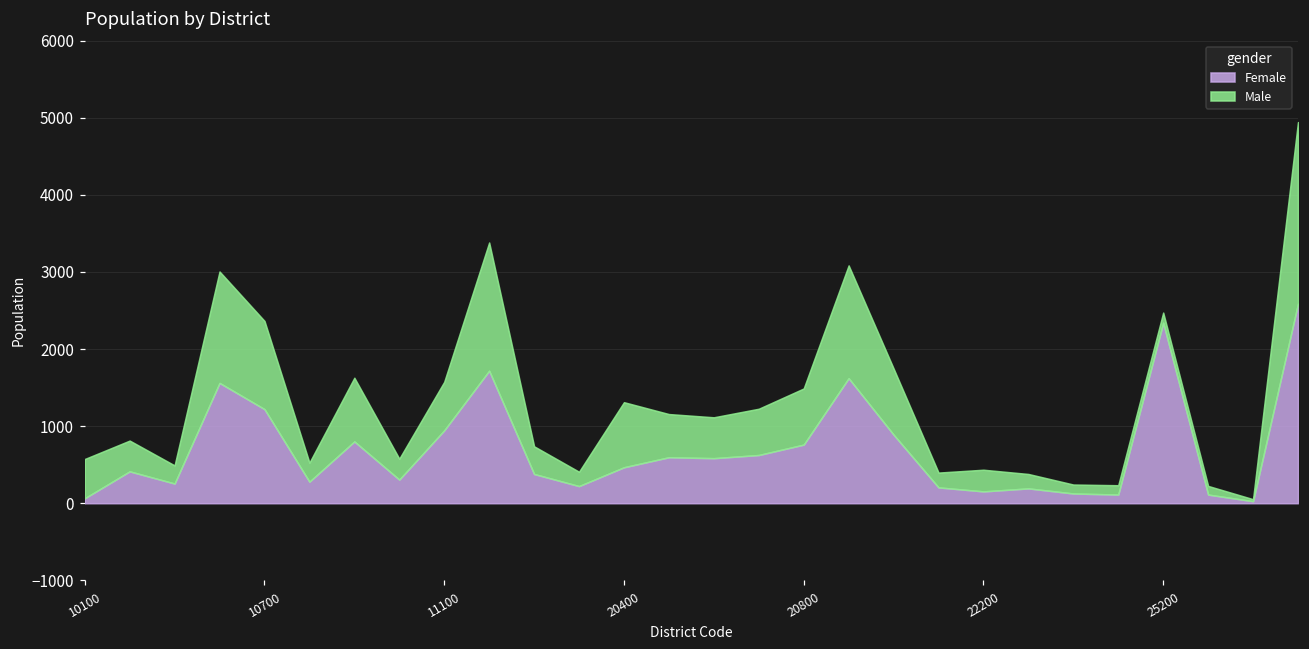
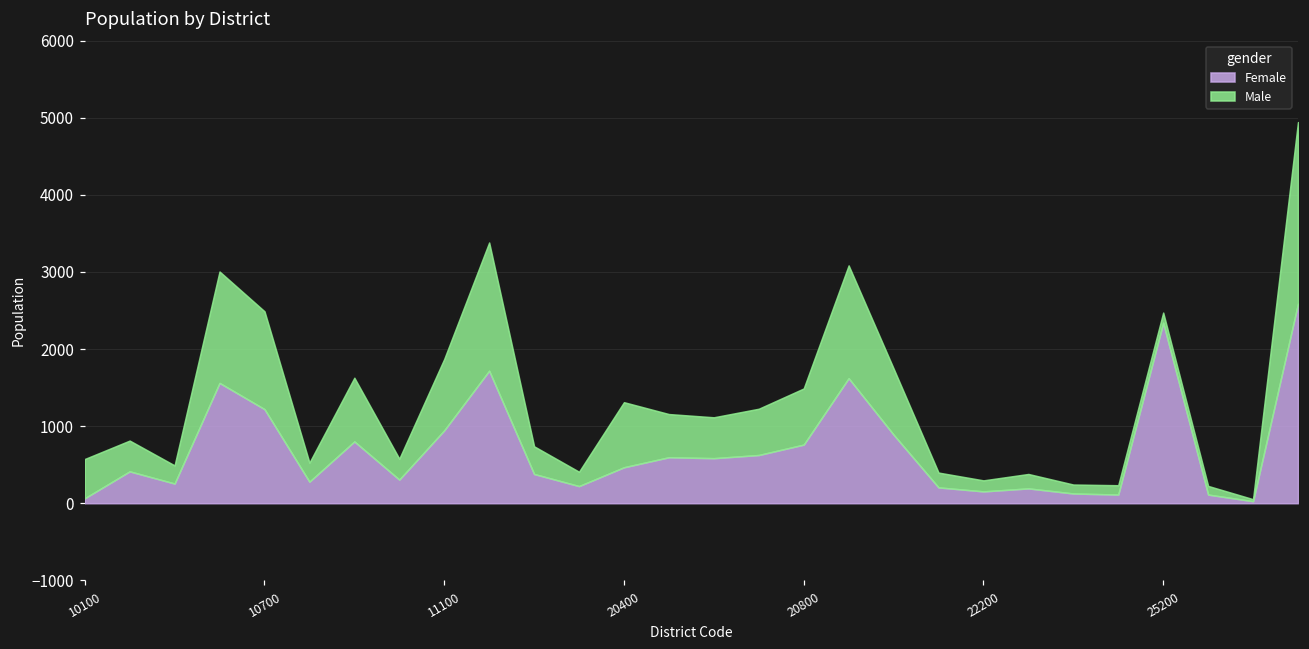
Male, 10700: 1100 -> 1300
Male, 11100: 600 -> 900
Male, 22200: 300 -> 100
